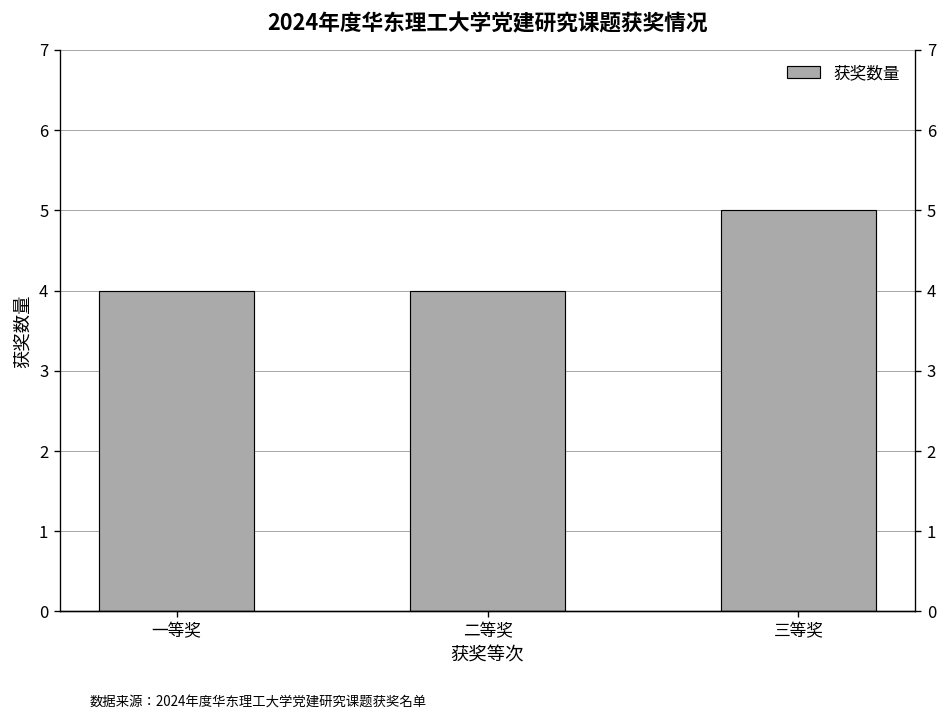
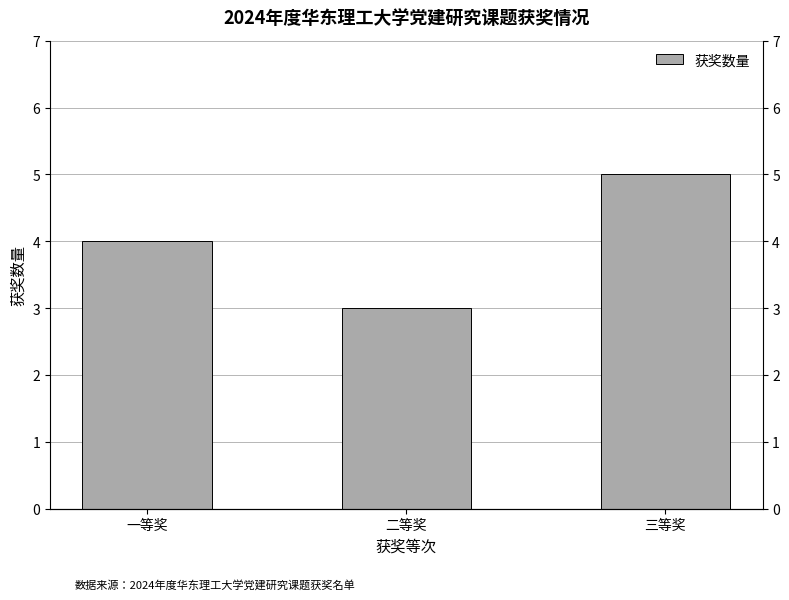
二等奖: 4 -> 3
